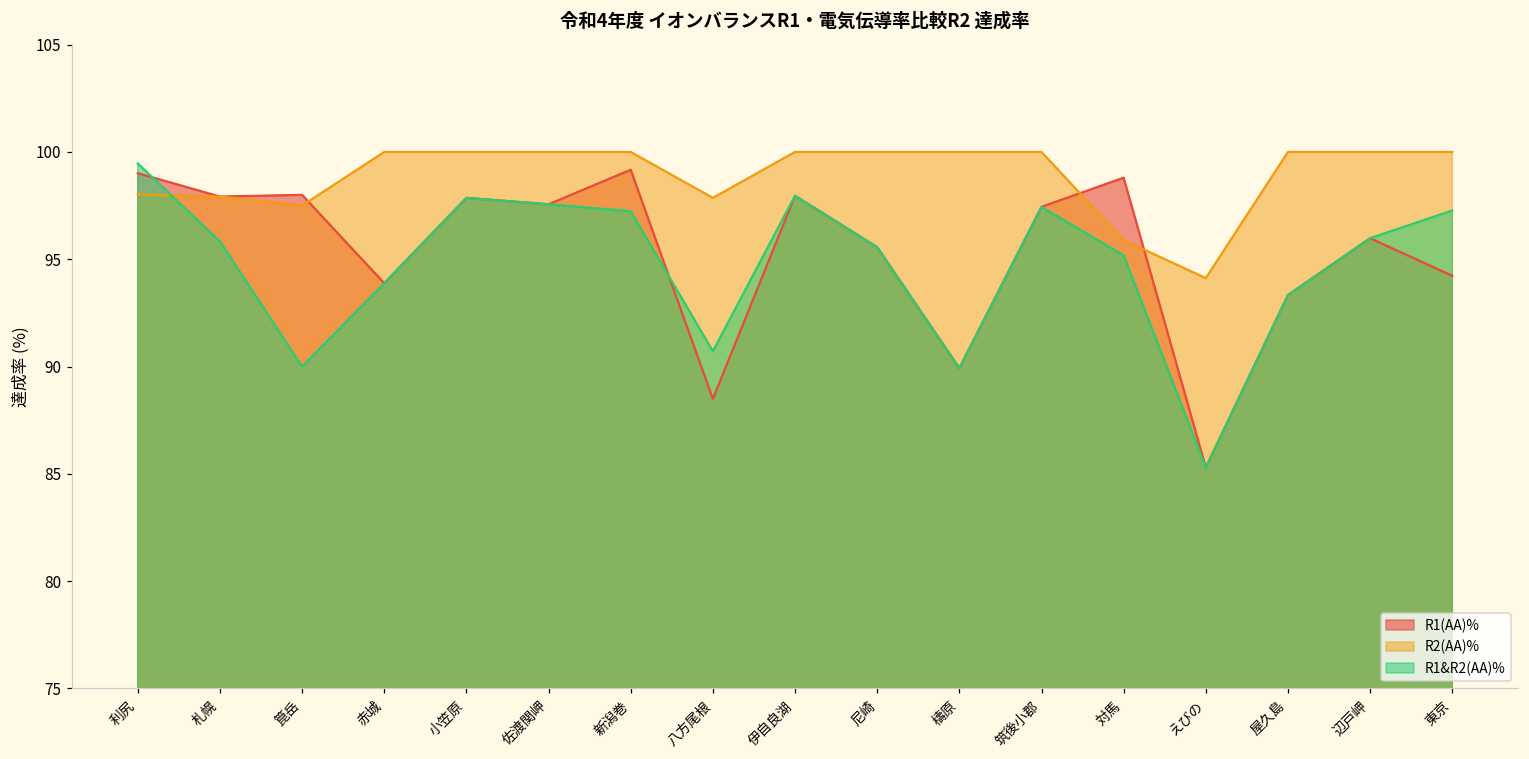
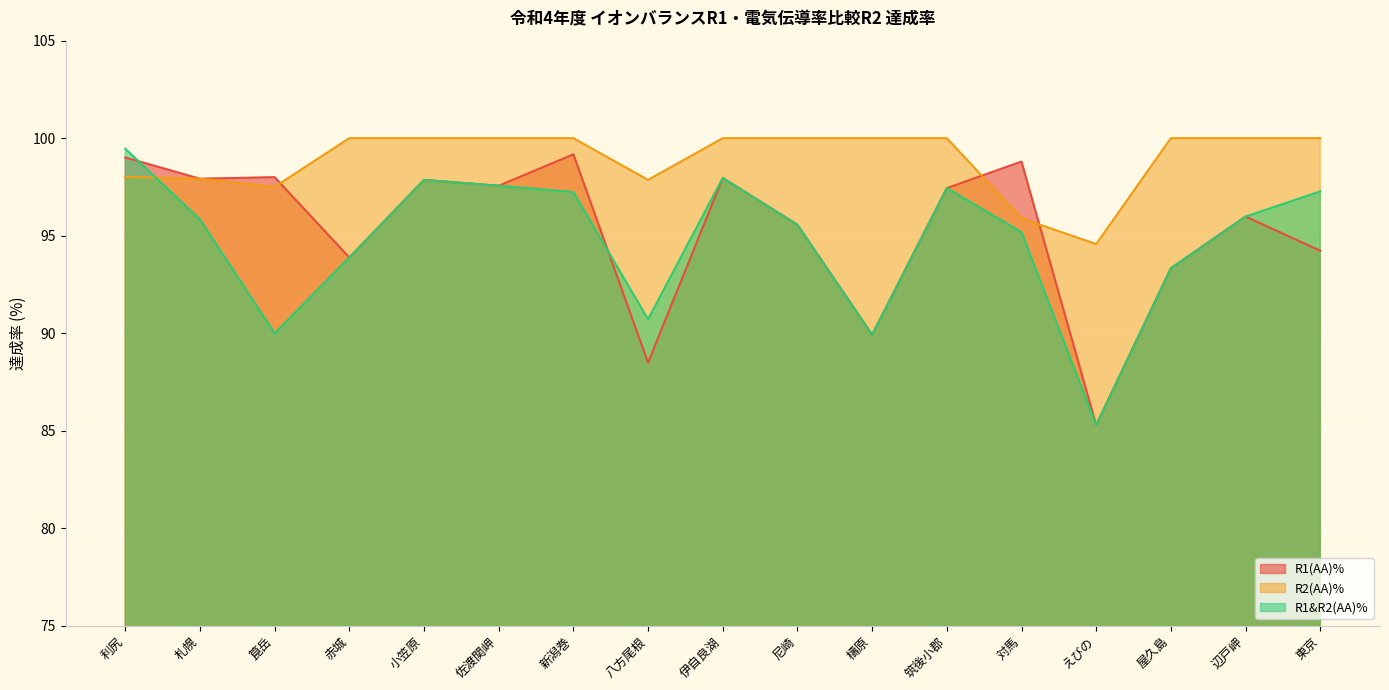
R2(AA)%, えびの: 94.1 -> 94.6
